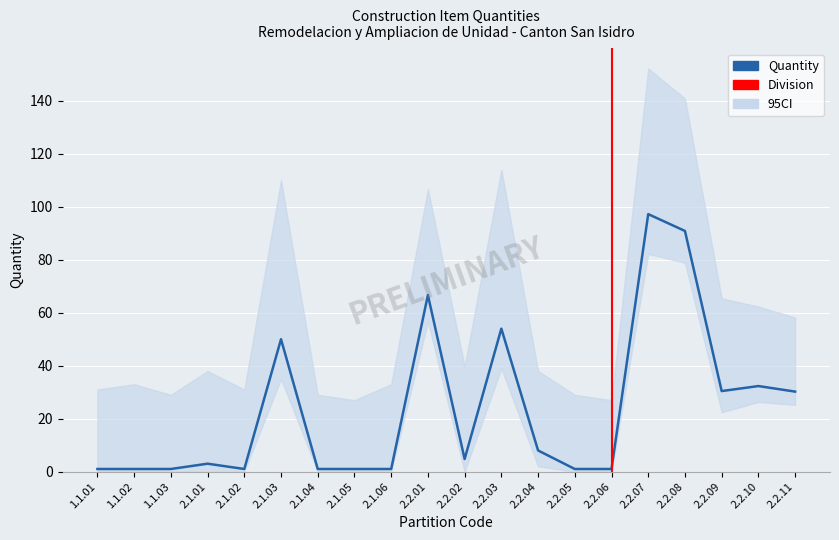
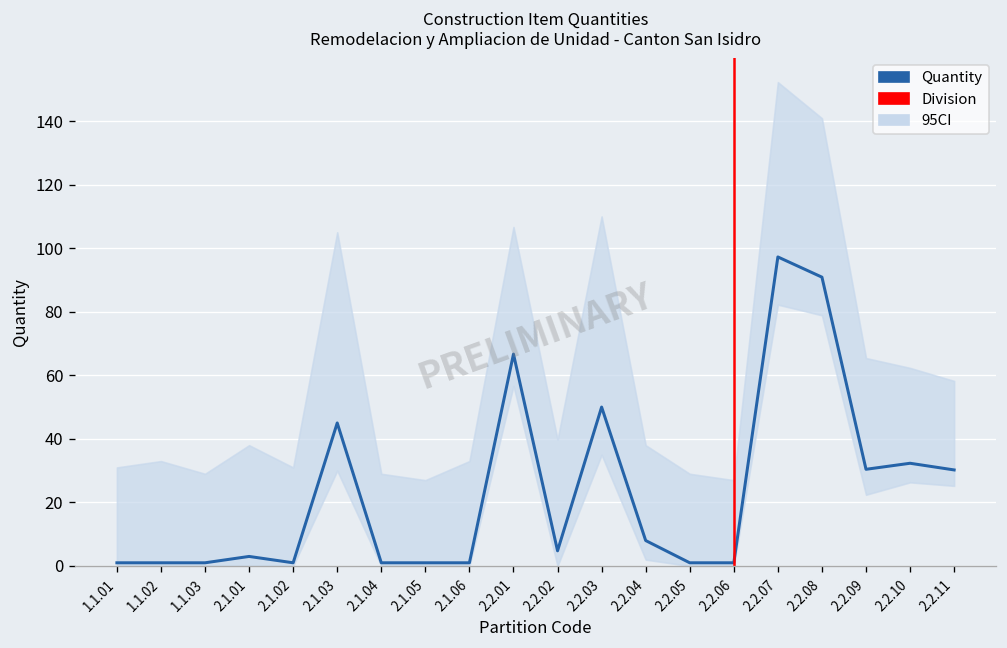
Quantity, 2.1.03: 50 -> 45
Quantity, 2.2.03: 54 -> 50
